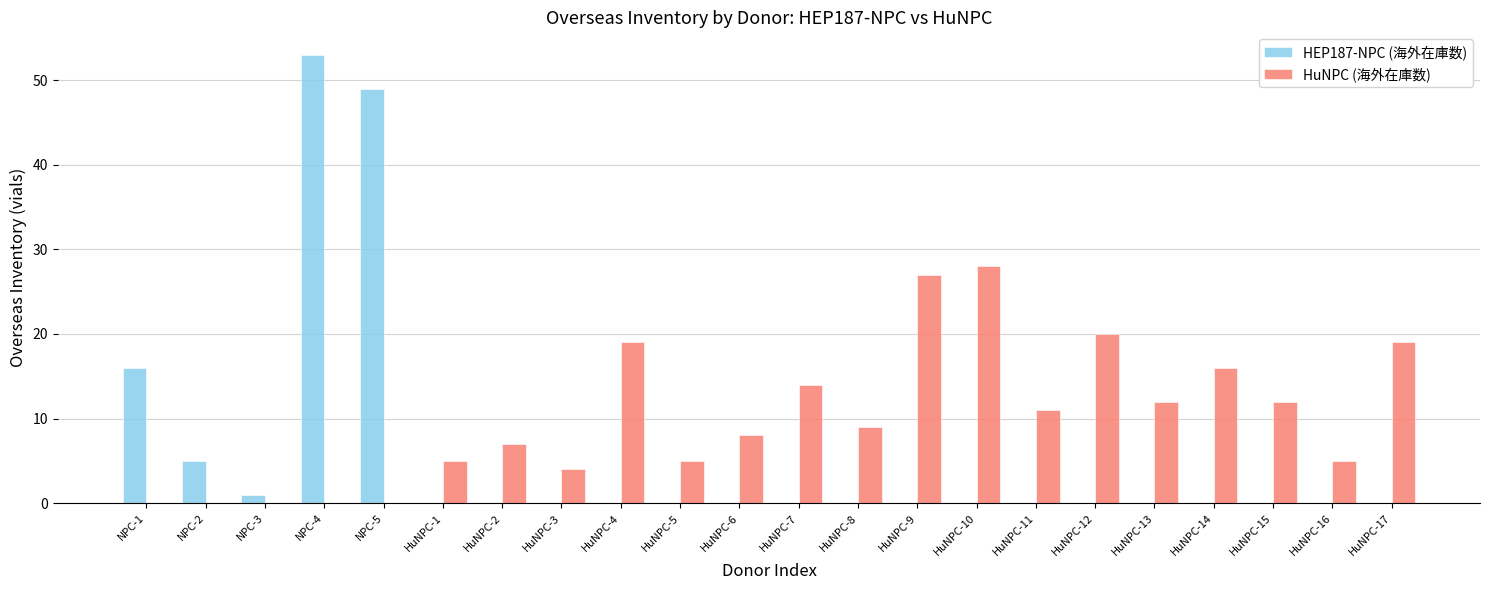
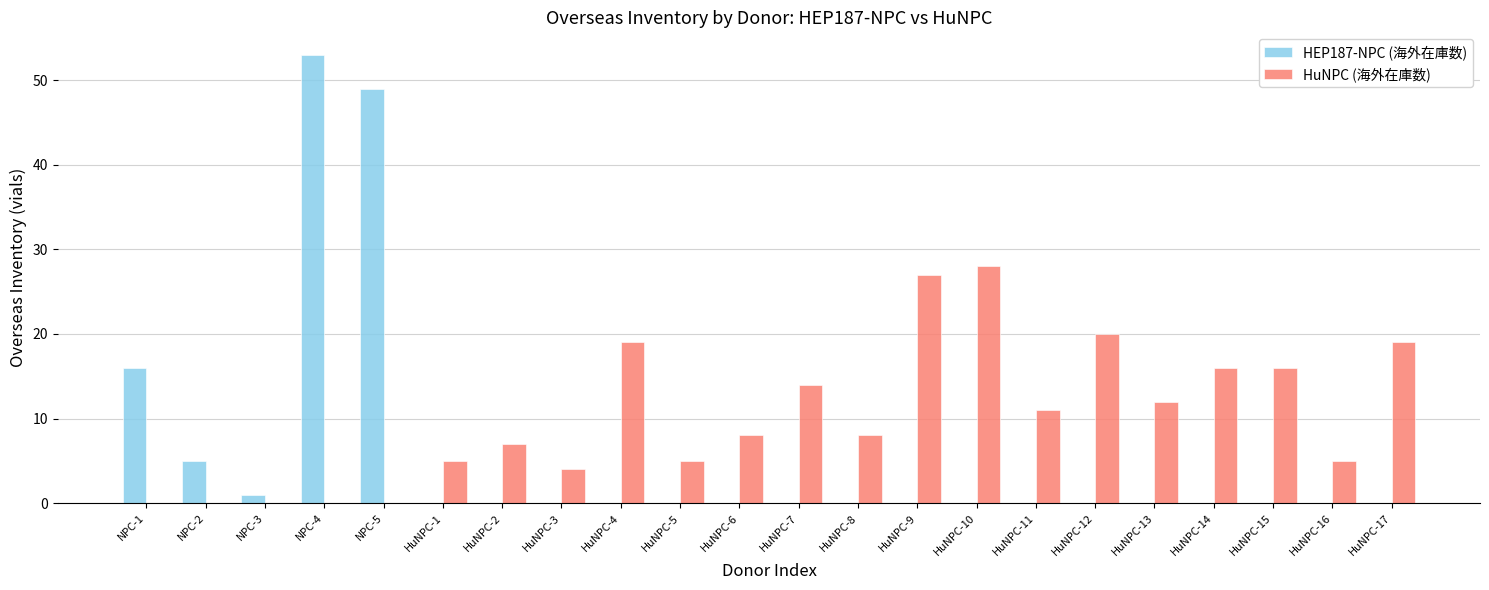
HuNPC (海外在庫数), HuNPC-8: 9 -> 8
HuNPC (海外在庫数), HuNPC-15: 12 -> 16
